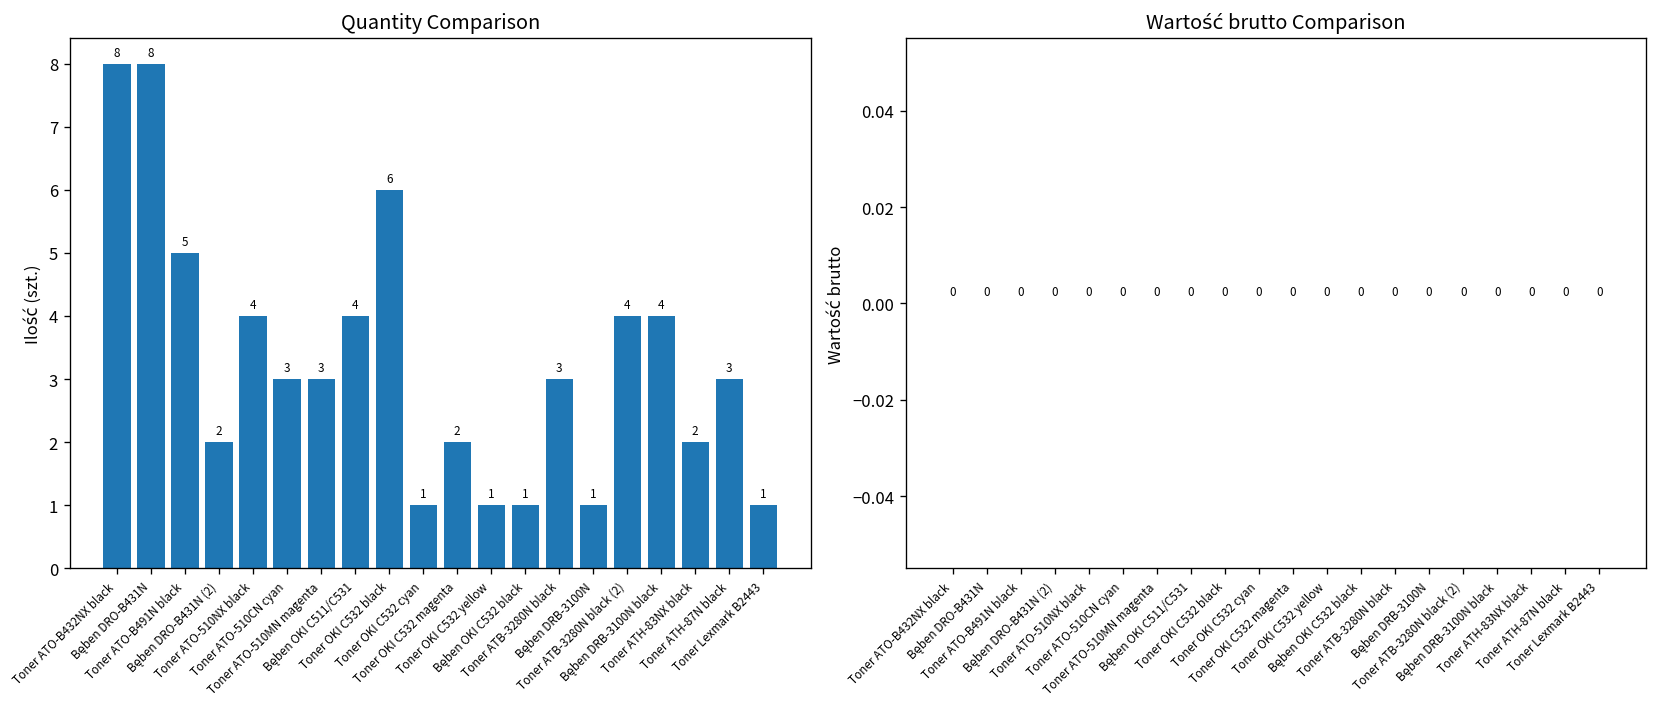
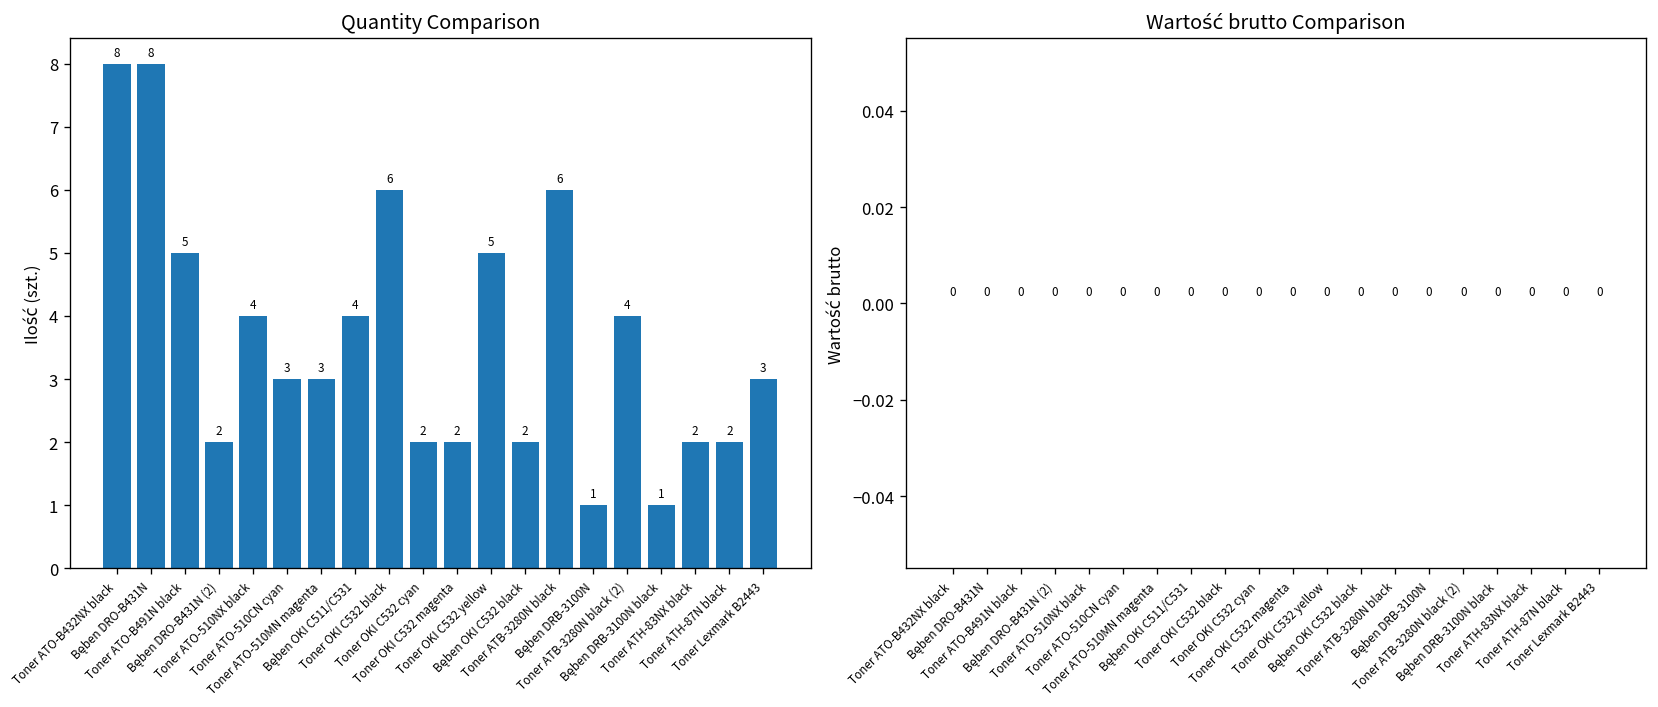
Quantity Comparison, Toner OKI C532 cyan: 1 -> 2
Quantity Comparison, Toner OKI C532 yellow: 1 -> 5
Quantity Comparison, Bęben OKI C532 black: 1 -> 2
Quantity Comparison, Toner ATB-3280N black: 3 -> 6
Quantity Comparison, Bęben DRB-3100N black: 4 -> 1
Quantity Comparison, Toner ATH-87N black: 3 -> 2
Quantity Comparison, Toner Lexmark B2443: 1 -> 3
